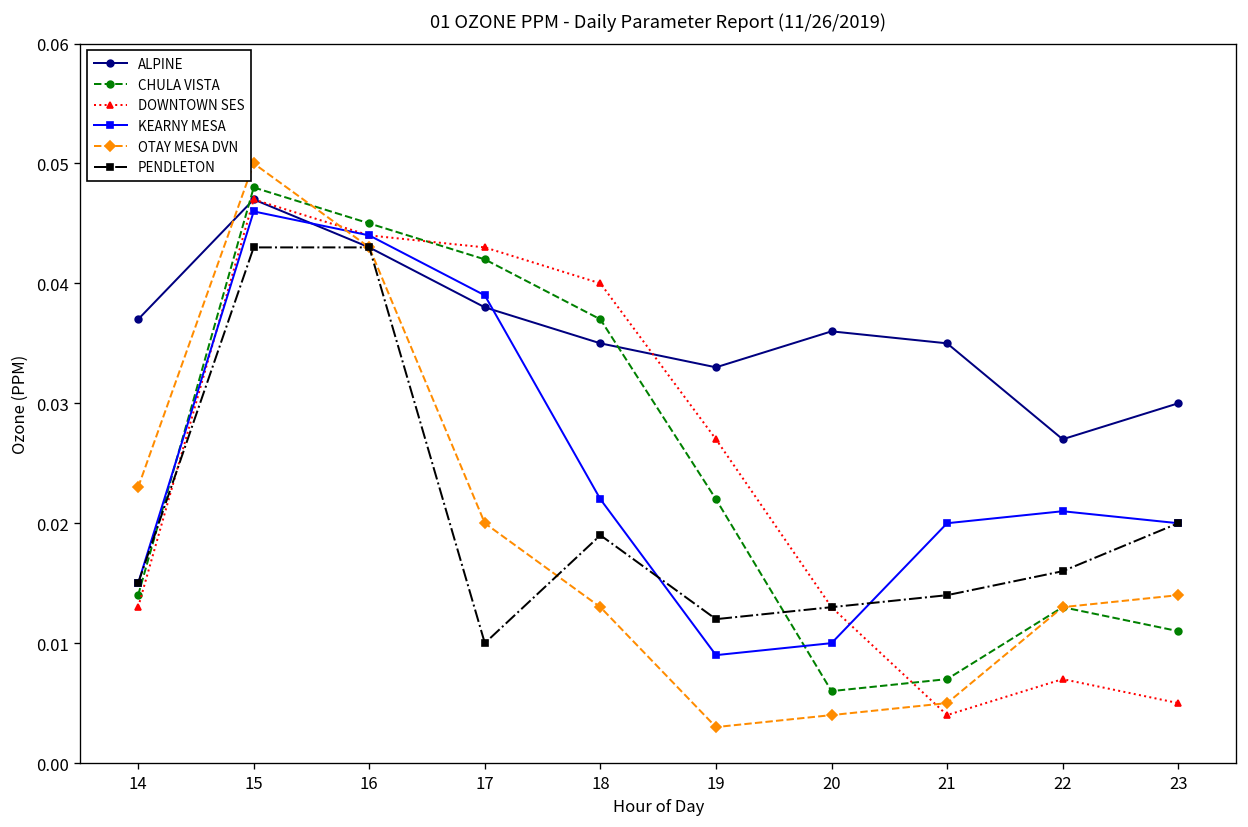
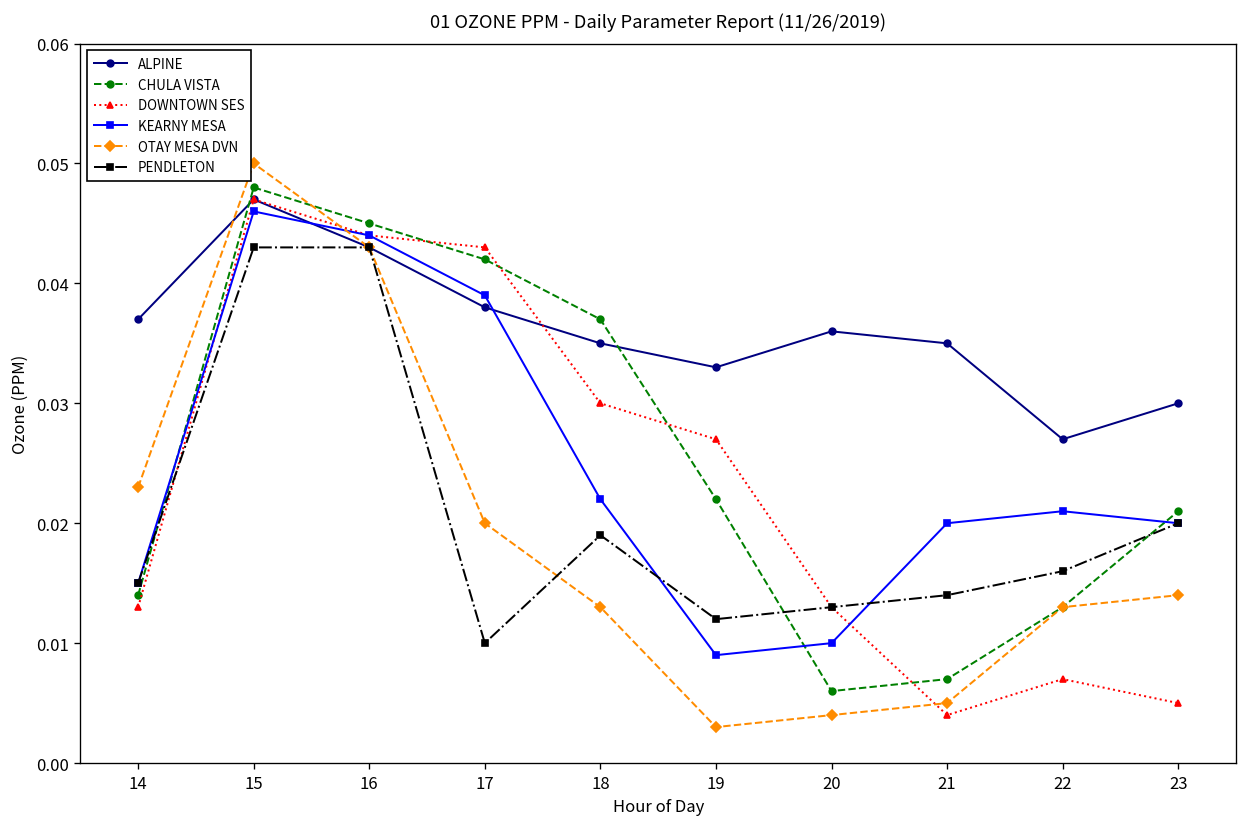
DOWNTOWN SES, 18: 0.04 -> 0.03
CHULA VISTA, 23: 0.011 -> 0.021
